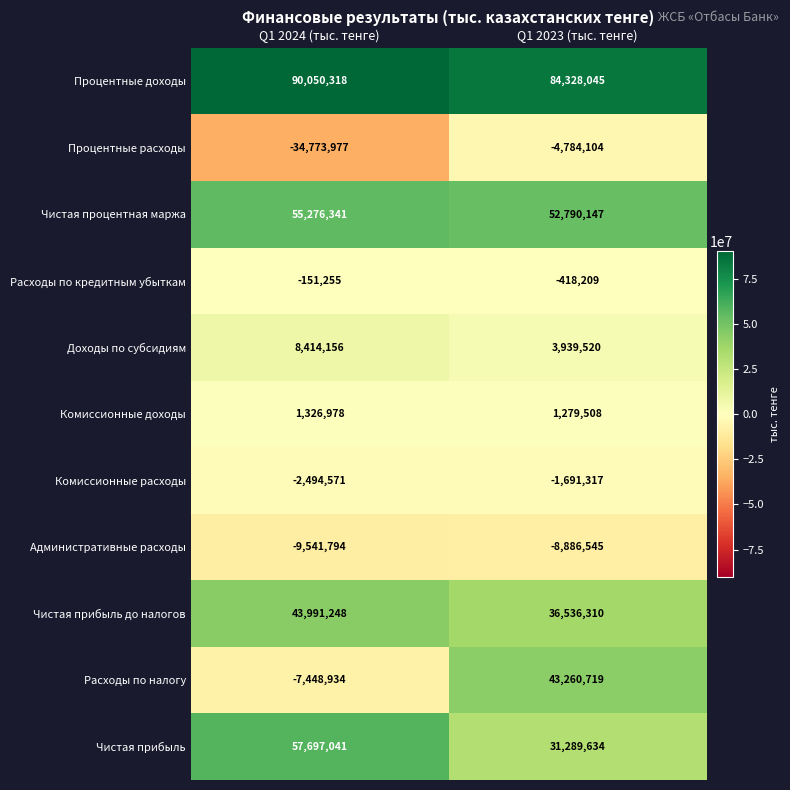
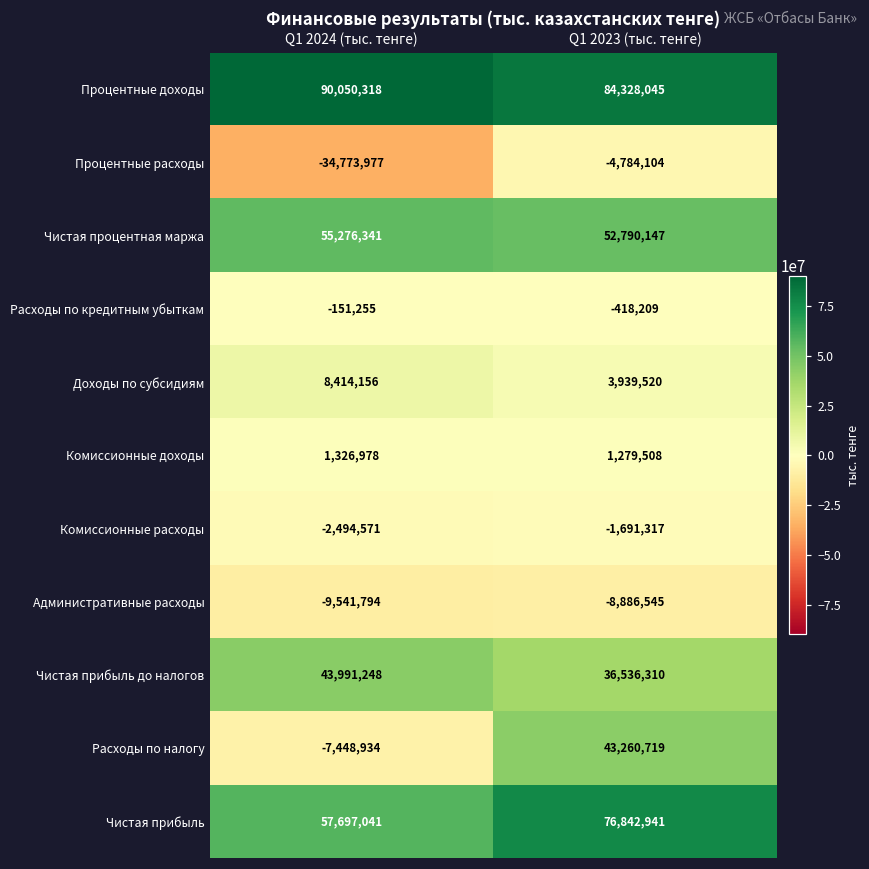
Чистая прибыль, Q1 2023 (тыс. тенге): 31,289,634 -> 76,842,941
